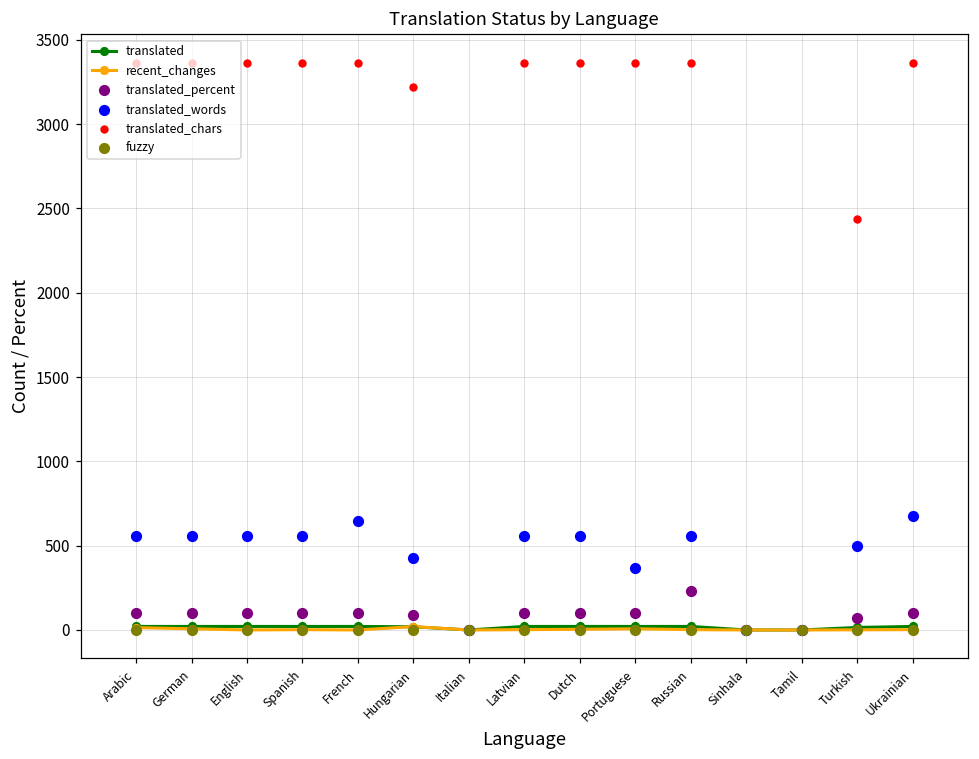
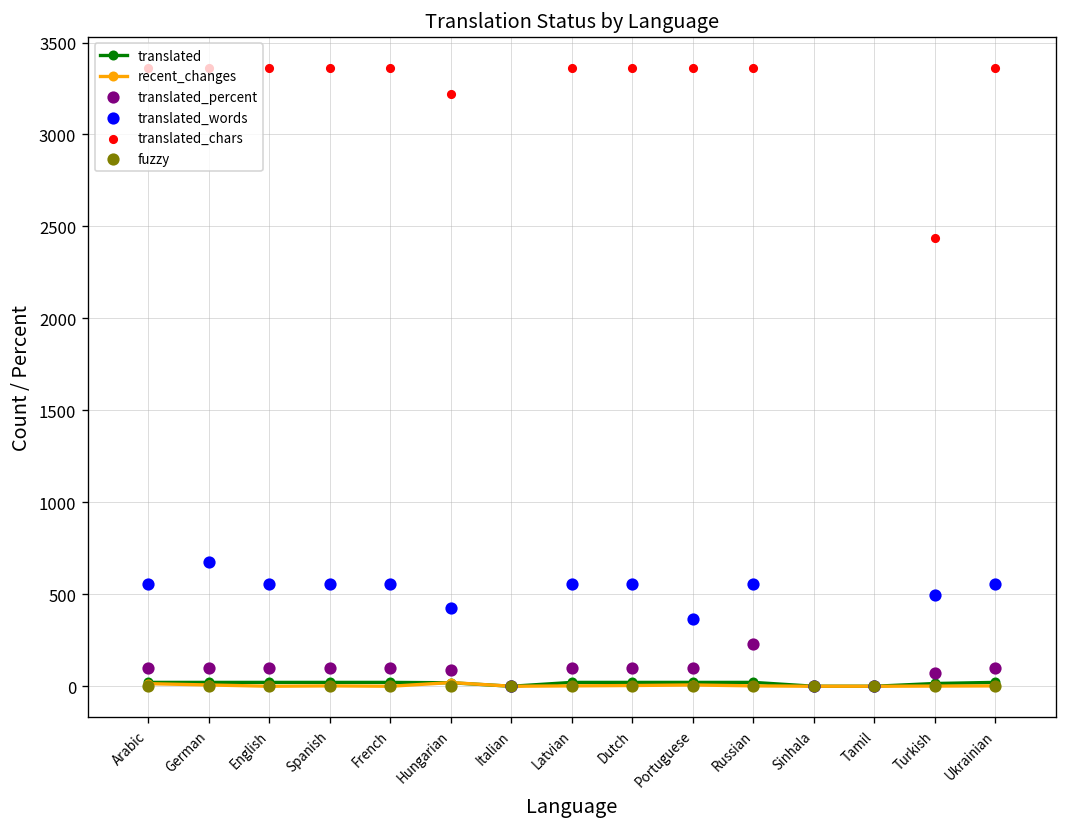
translated_words, German: 560 -> 670
translated_words, French: 650 -> 560
translated_words, Ukrainian: 680 -> 560
